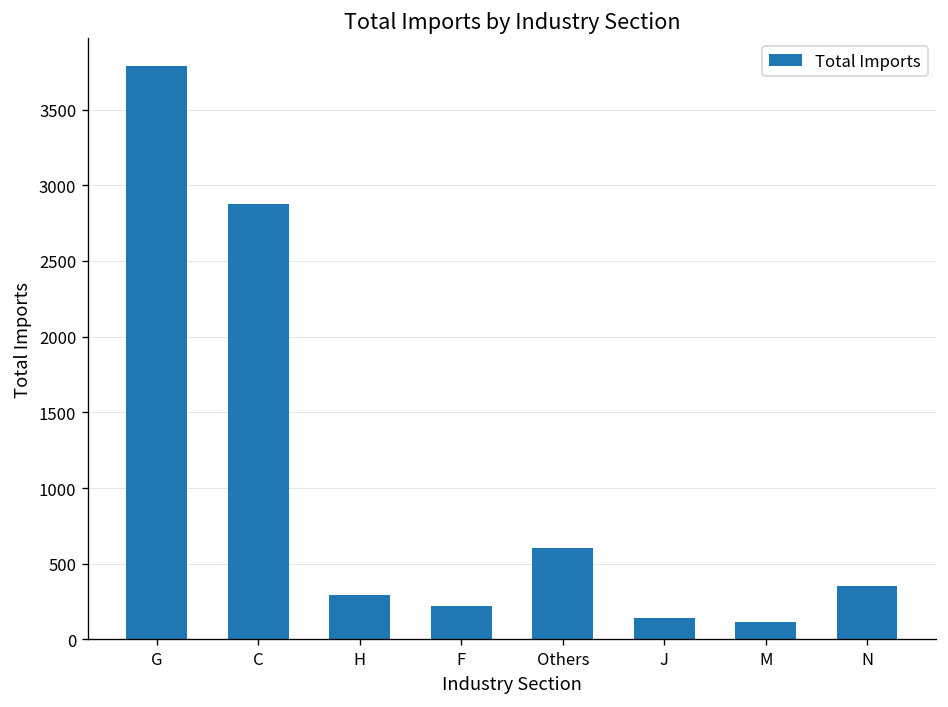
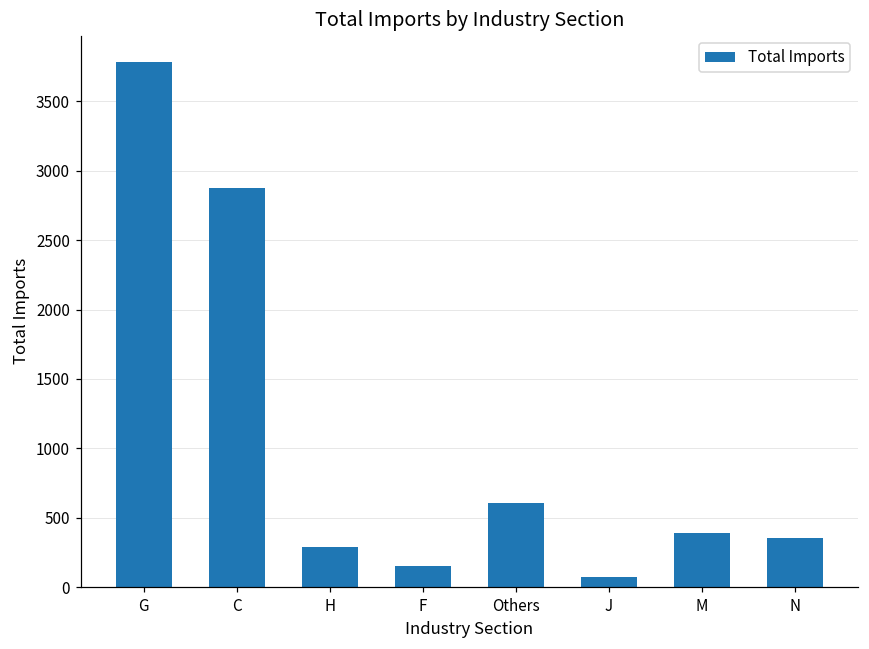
F: 220 -> 150
J: 140 -> 70
M: 120 -> 390
